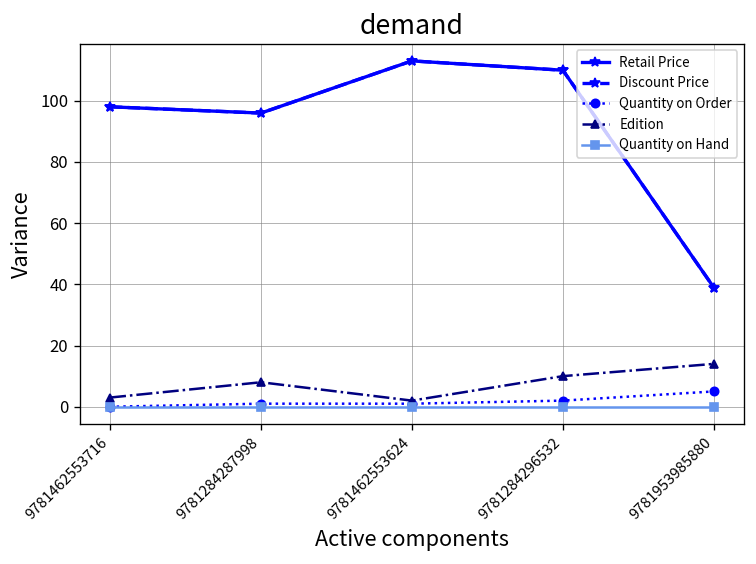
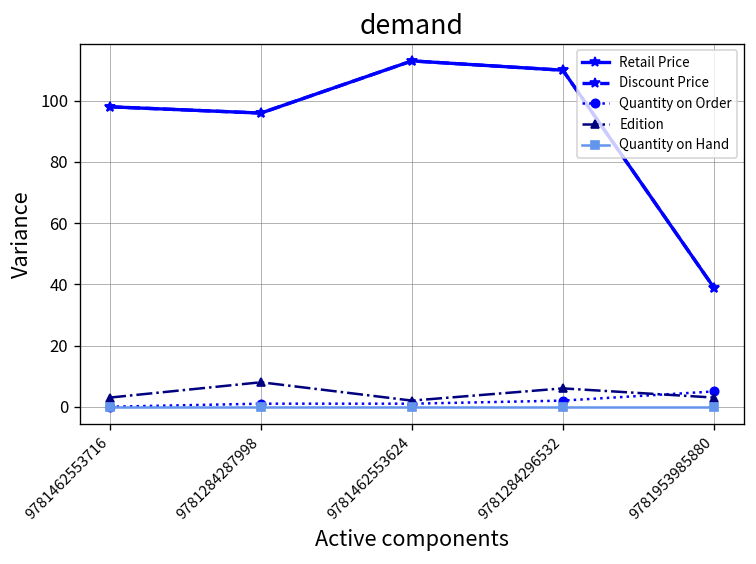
Edition, 9781284296532: 10 -> 6
Edition, 9781953985880: 14 -> 3
